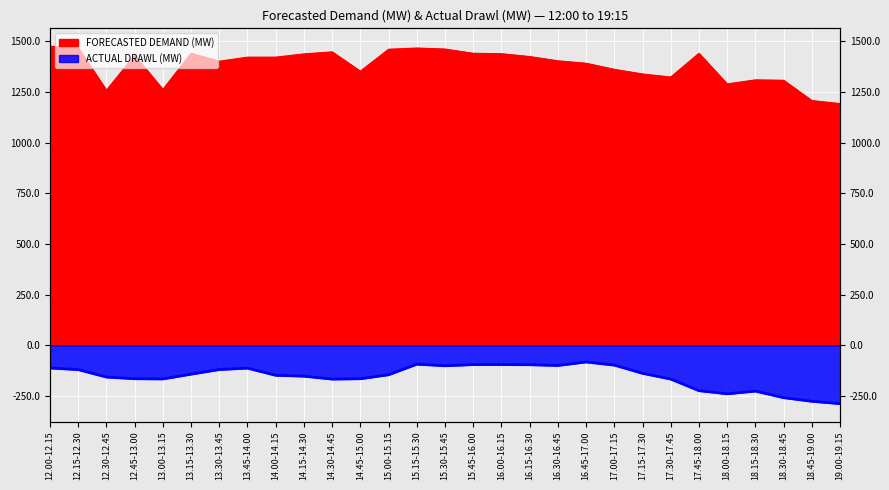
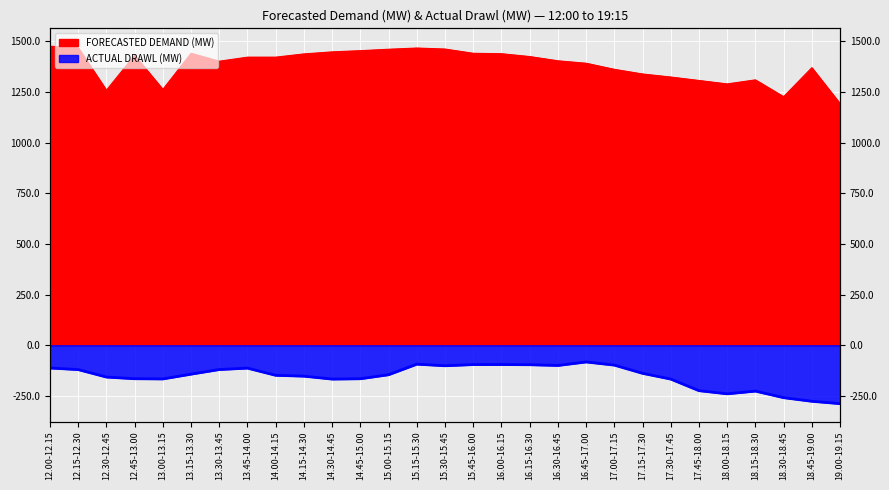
FORECASTED DEMAND (MW), 14.45-15.00: 1350 -> 1450
FORECASTED DEMAND (MW), 17.45-18.00: 1440 -> 1310
FORECASTED DEMAND (MW), 18.30-18.45: 1310 -> 1230
FORECASTED DEMAND (MW), 18.45-19.00: 1210 -> 1370
